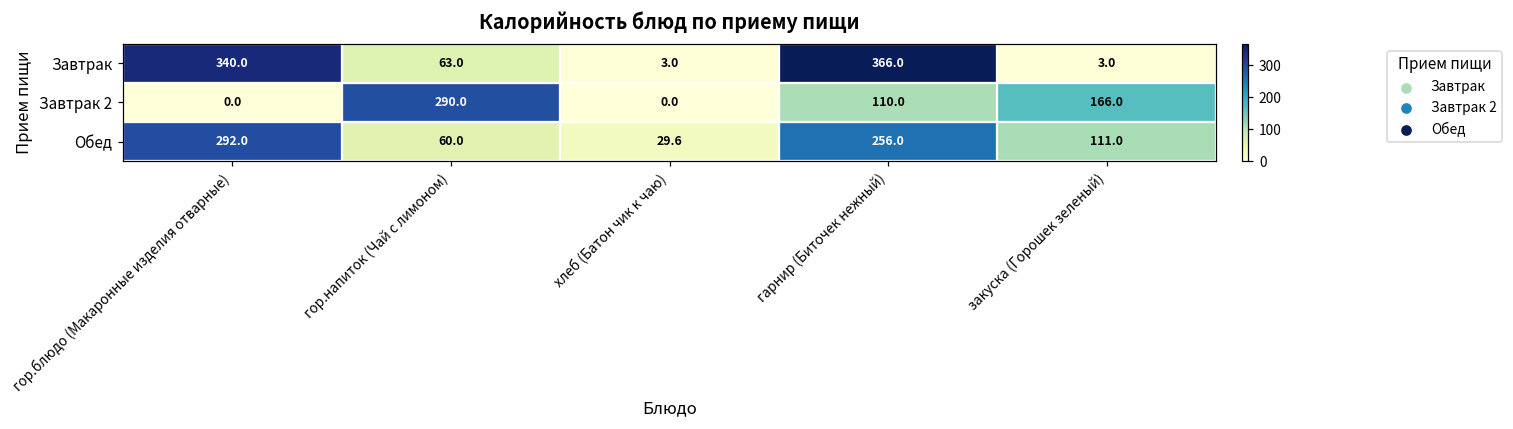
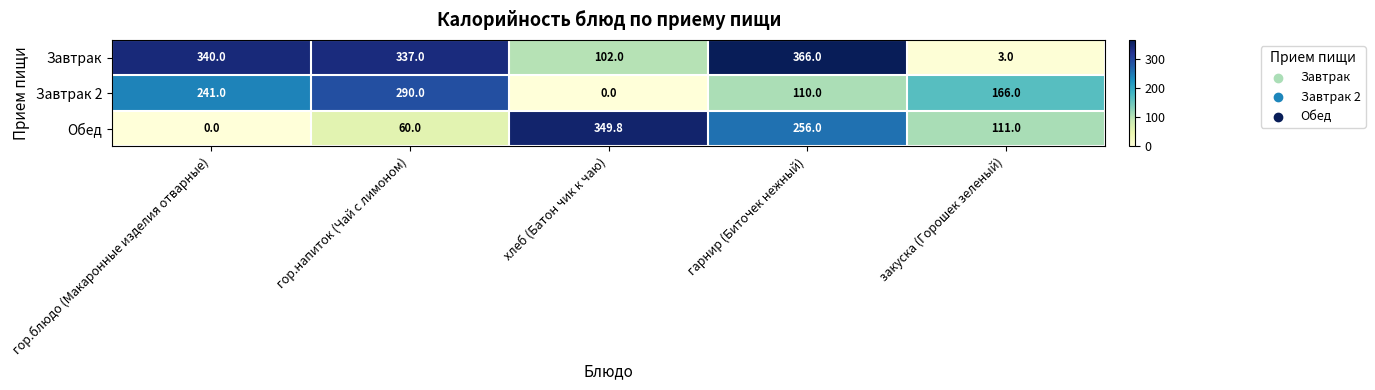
Завтрак, гор.напиток (Чай с лимоном): 63.0 -> 337.0
Завтрак, хлеб (Батон чик к чаю): 3.0 -> 102.0
Завтрак 2, гор.блюдо (Макаронные изделия отварные): 0.0 -> 241.0
Обед, гор.блюдо (Макаронные изделия отварные): 292.0 -> 0.0
Обед, хлеб (Батон чик к чаю): 29.6 -> 349.8
